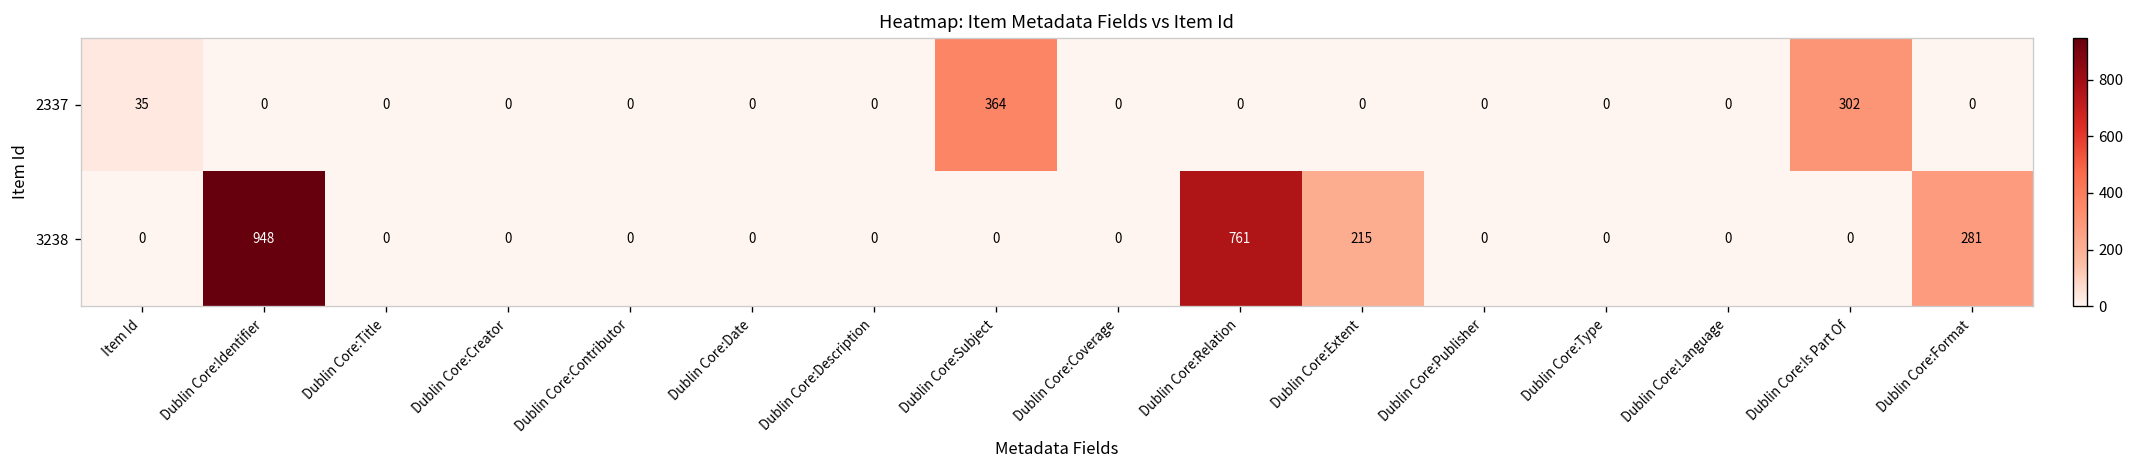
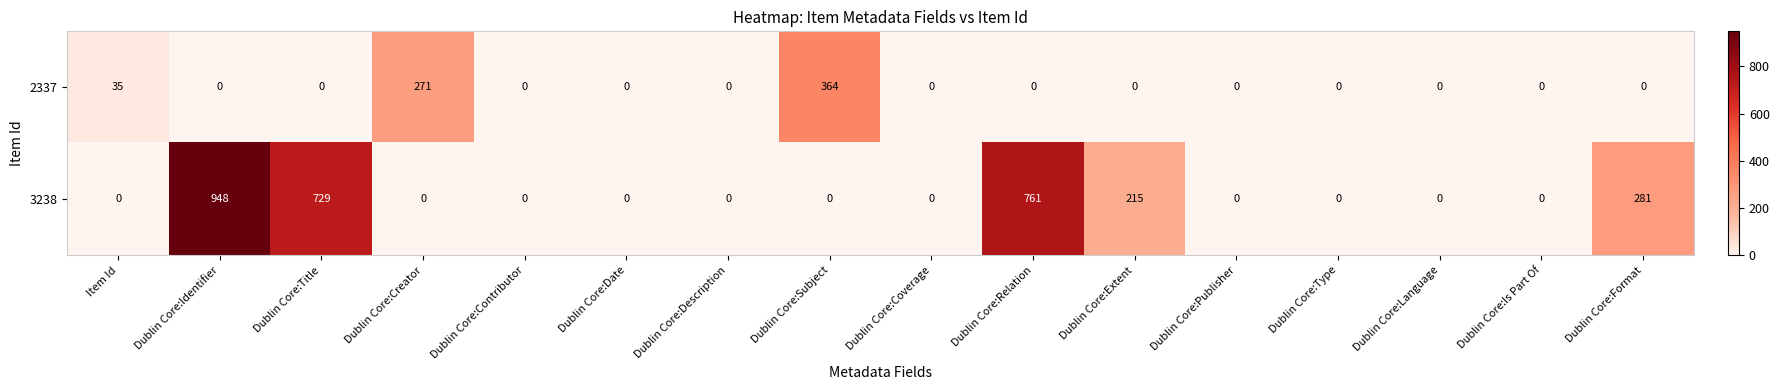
2337, Dublin Core:Creator: 0 -> 271
2337, Dublin Core:Is Part Of: 302 -> 0
3238, Dublin Core:Title: 0 -> 729
